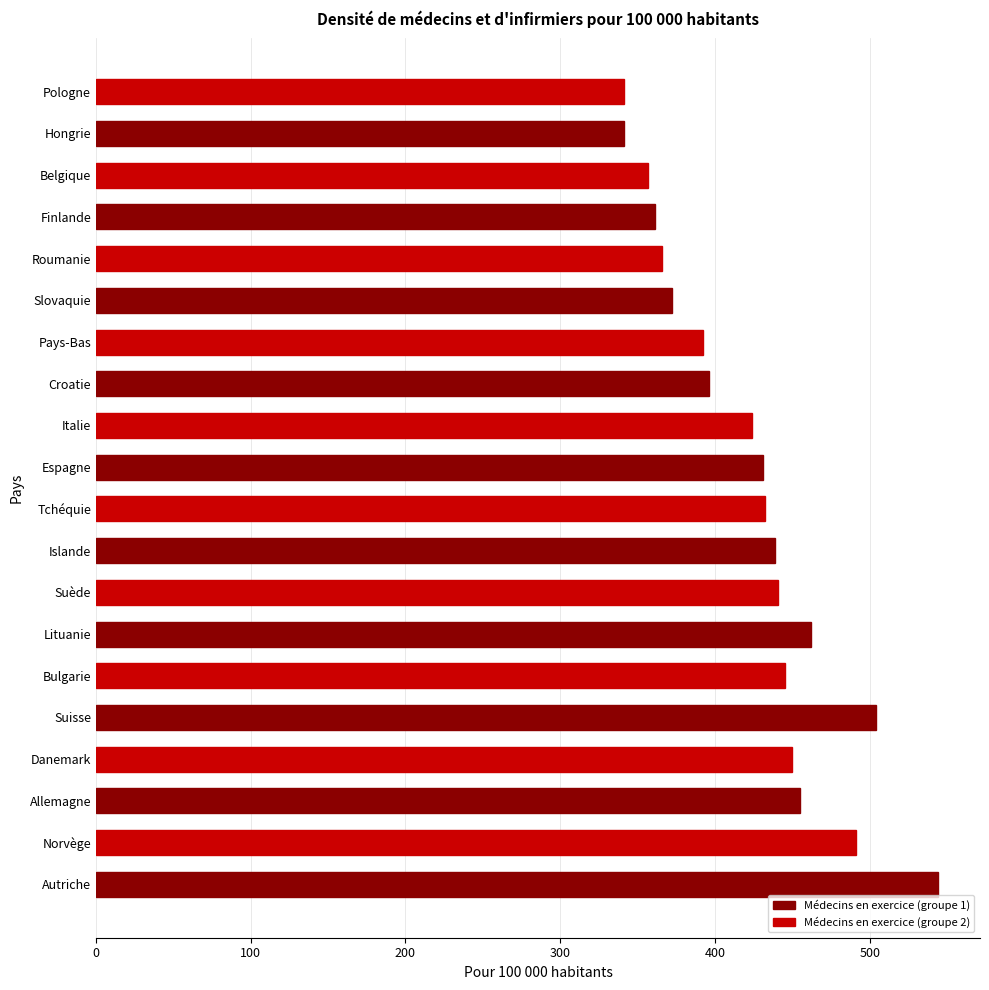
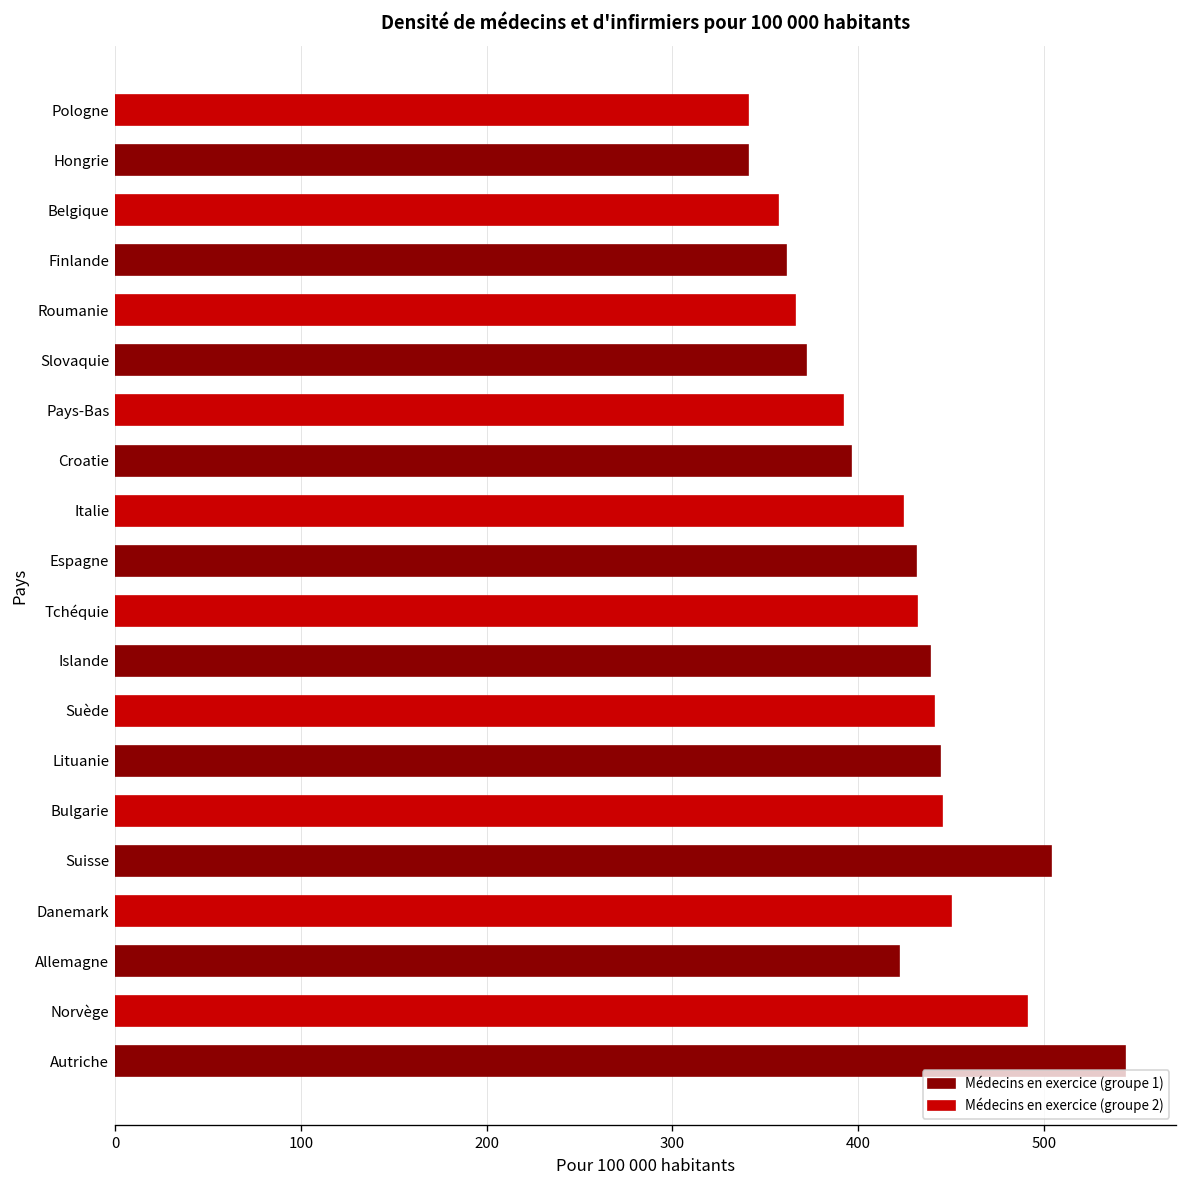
Lituanie: 462 -> 444
Allemagne: 455 -> 422
